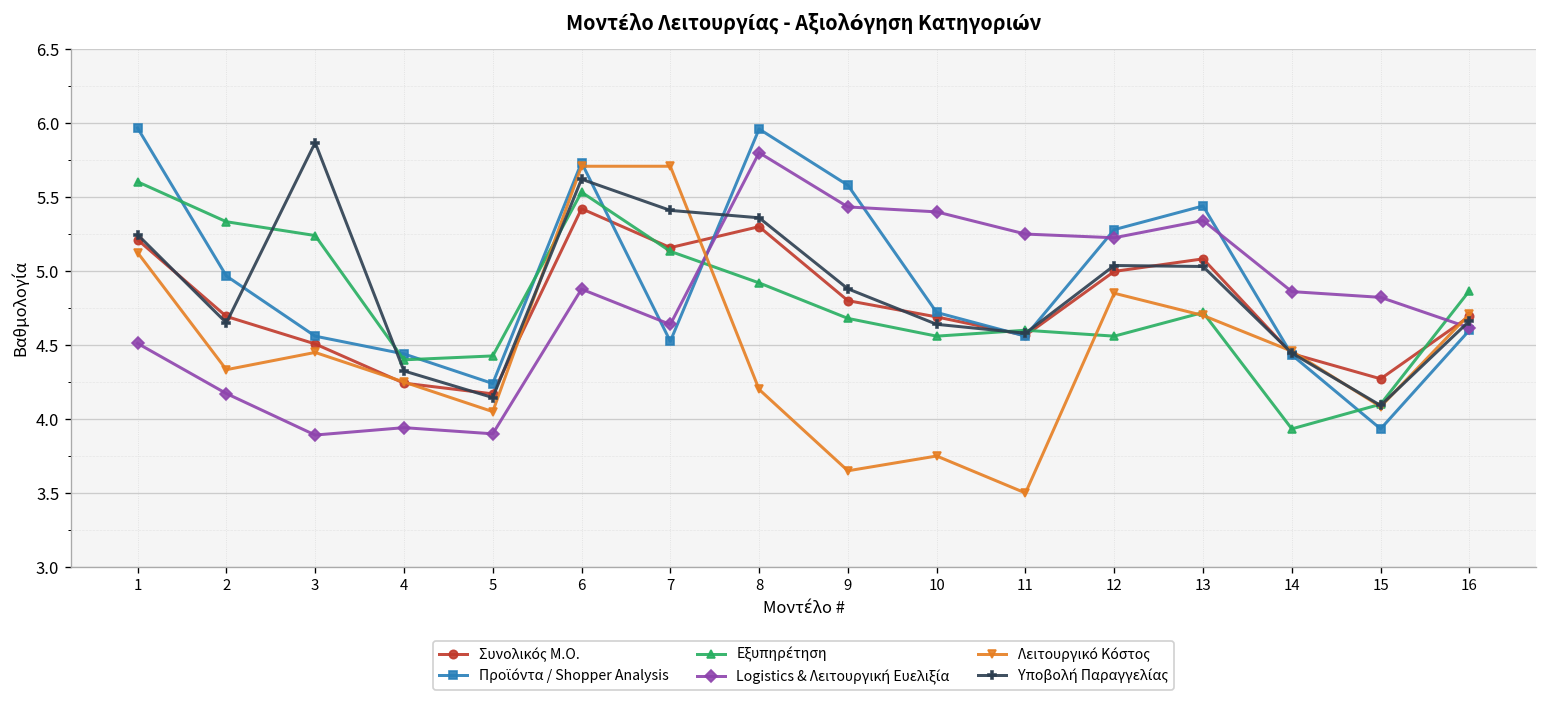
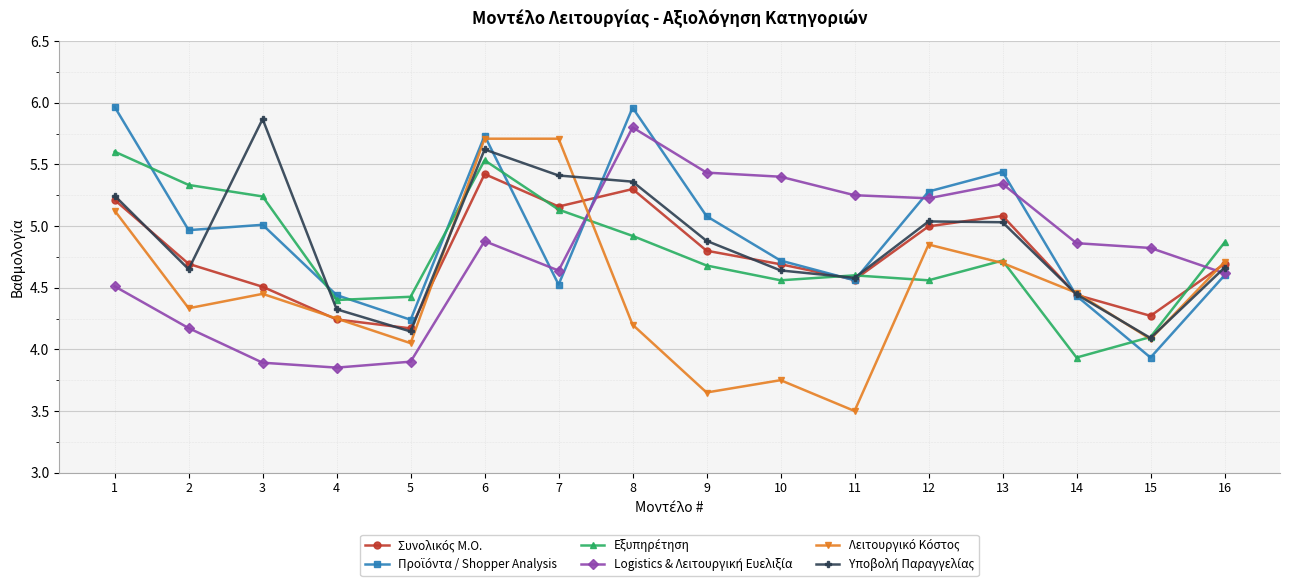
Προϊόντα / Shopper Analysis, 3: 4.56 -> 5.01
Logistics & Λειτουργική Ευελιξία, 4: 3.94 -> 3.85
Προϊόντα / Shopper Analysis, 9: 5.58 -> 5.08
